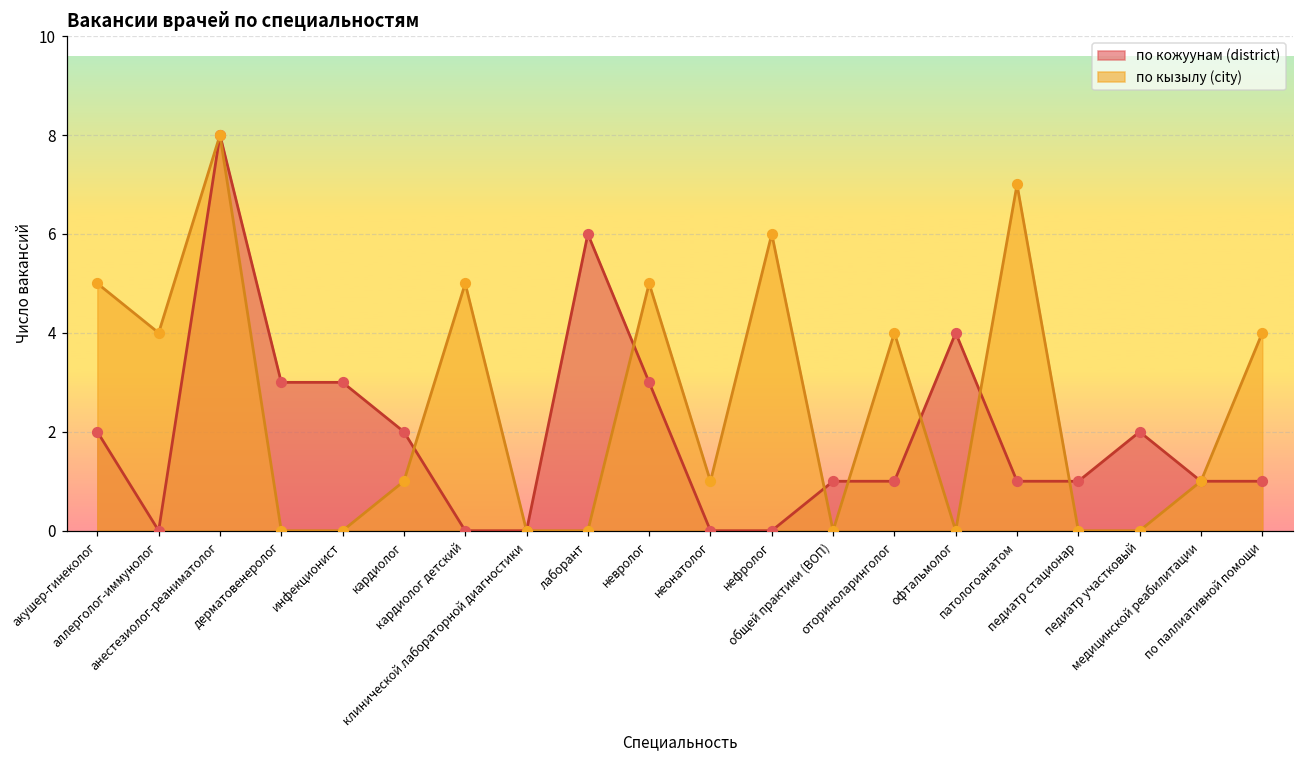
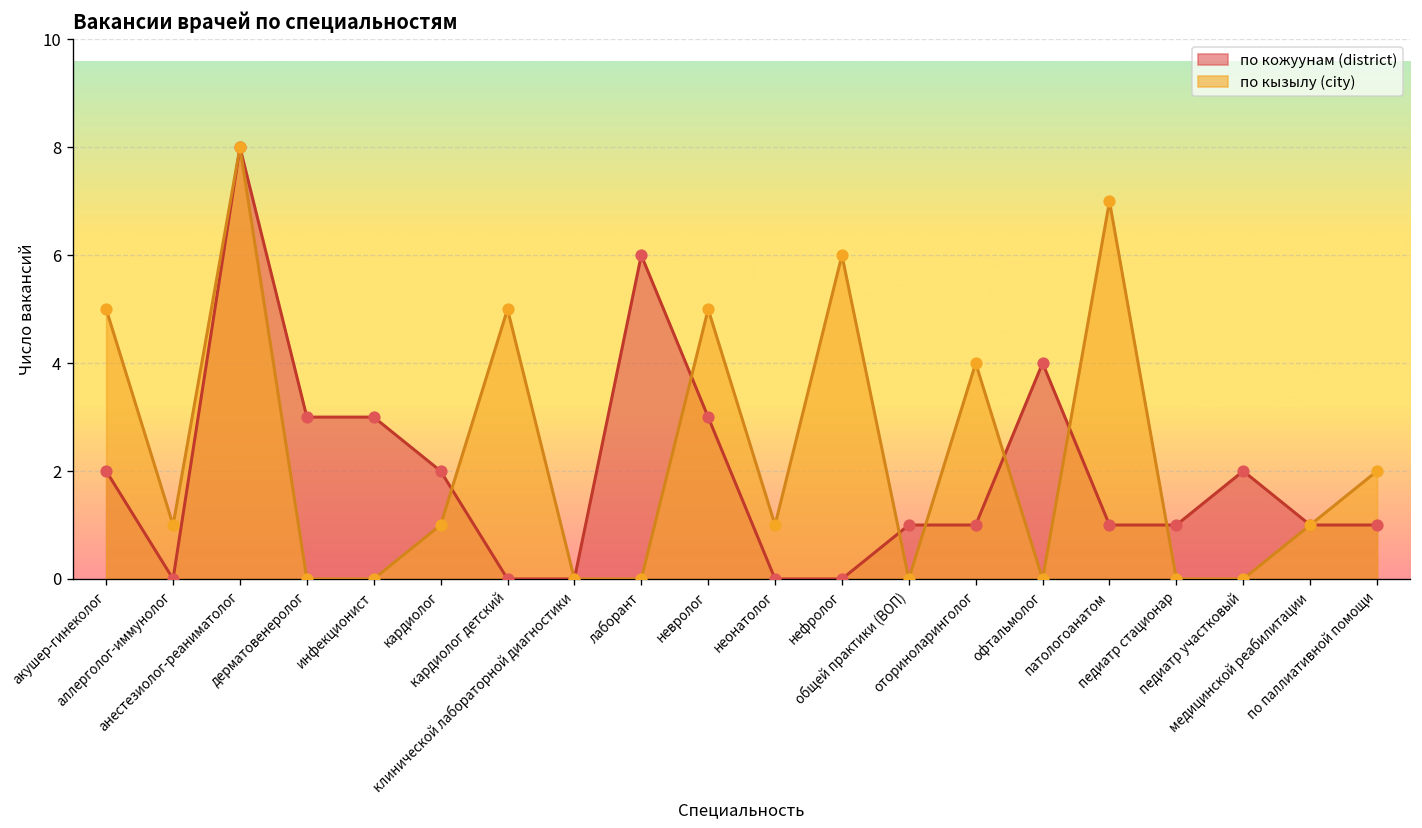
по кызылу (city), аллерголог-иммунолог: 4 -> 1
по кызылу (city), по паллиативной помощи: 4 -> 2
